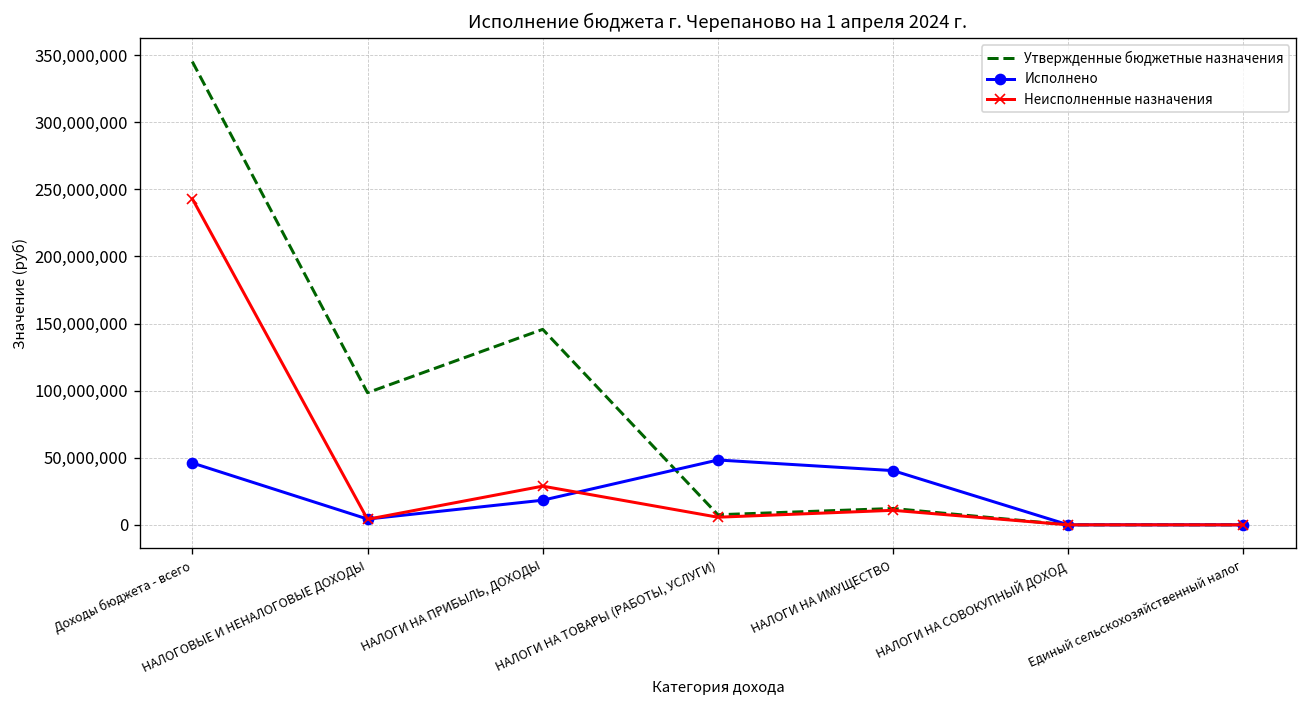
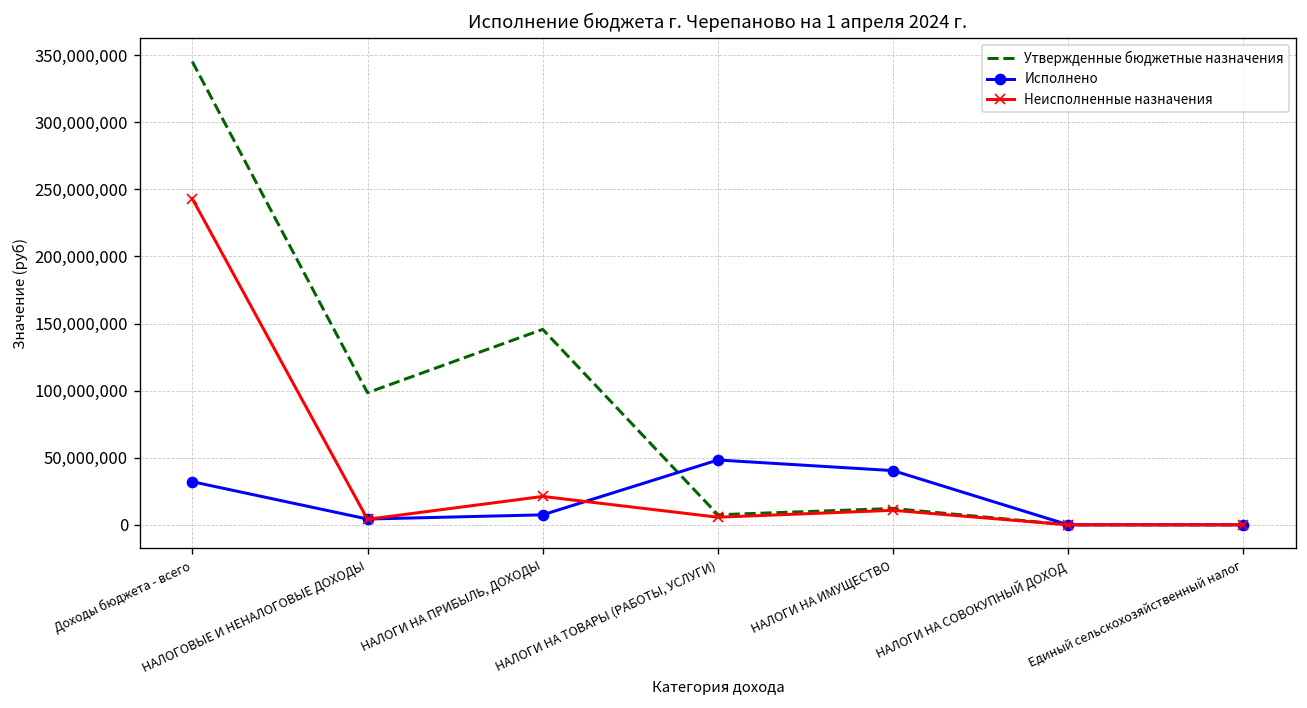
Исполнено, Доходы бюджета - всего: 46,000,000 -> 32,000,000
Исполнено, НАЛОГИ НА ПРИБЫЛЬ, ДОХОДЫ: 18,000,000 -> 7,000,000
Неисполненные назначения, НАЛОГИ НА ПРИБЫЛЬ, ДОХОДЫ: 29,000,000 -> 21,000,000
